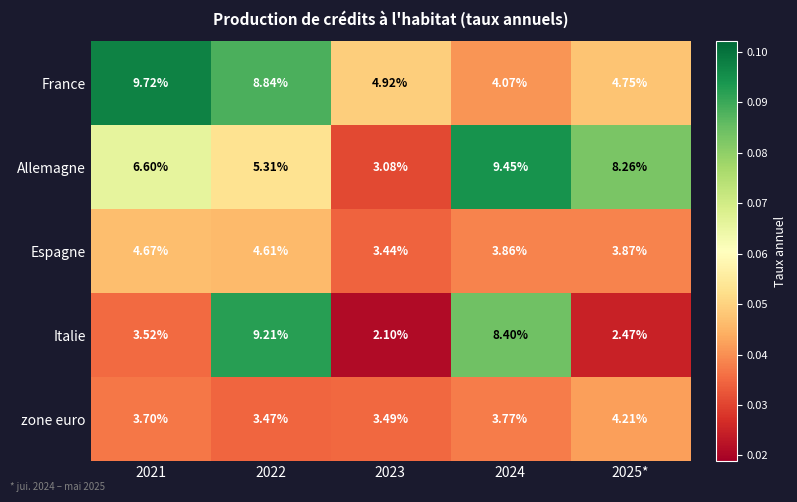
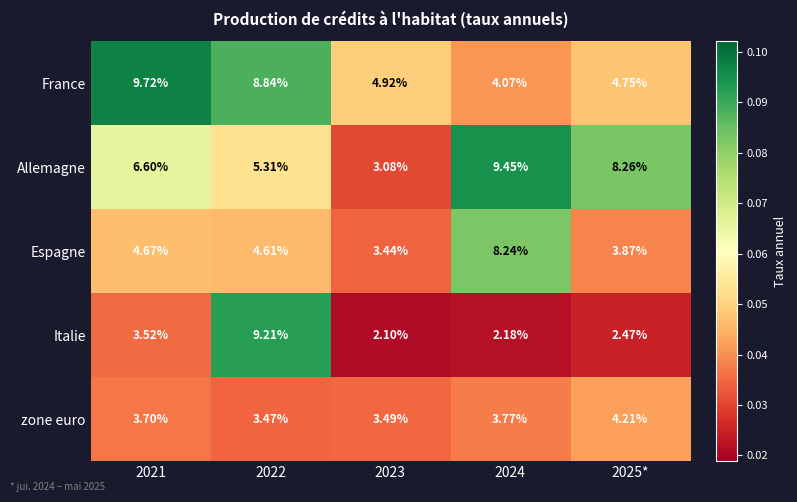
Espagne, 2024: 3.86% -> 8.24%
Italie, 2024: 8.40% -> 2.18%
